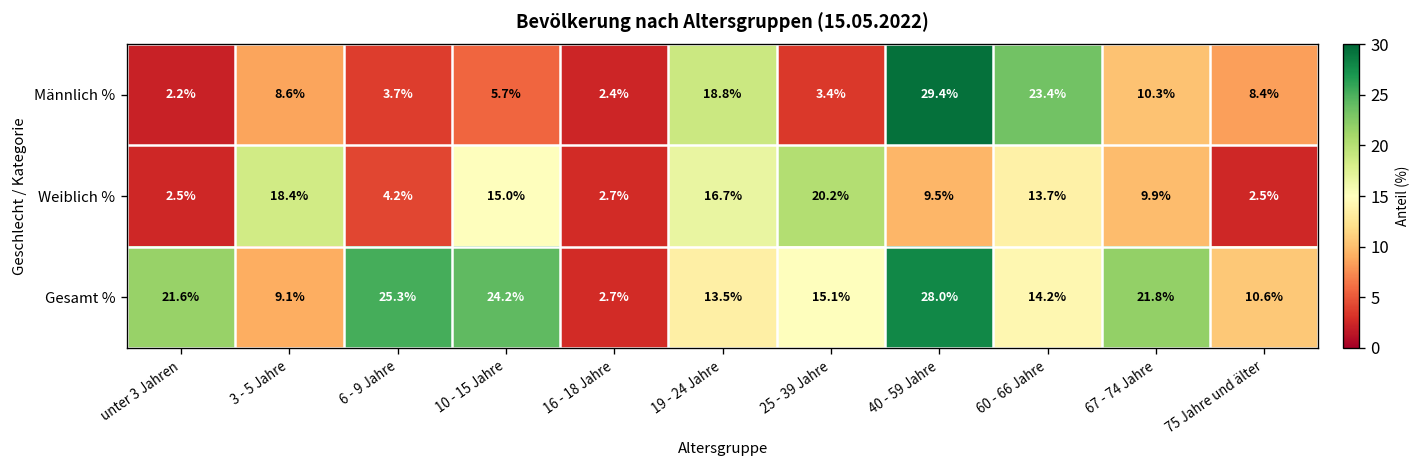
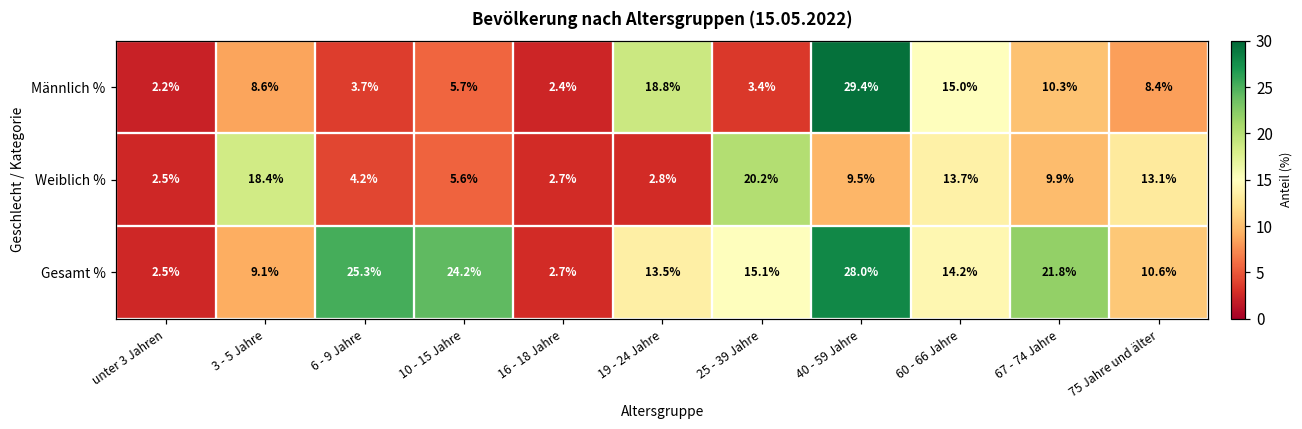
Männlich %, 60 - 66 Jahre: 23.4% -> 15.0%
Weiblich %, 10 - 15 Jahre: 15.0% -> 5.6%
Weiblich %, 19 - 24 Jahre: 16.7% -> 2.8%
Weiblich %, 75 Jahre und älter: 2.5% -> 13.1%
Gesamt %, unter 3 Jahren: 21.6% -> 2.5%
